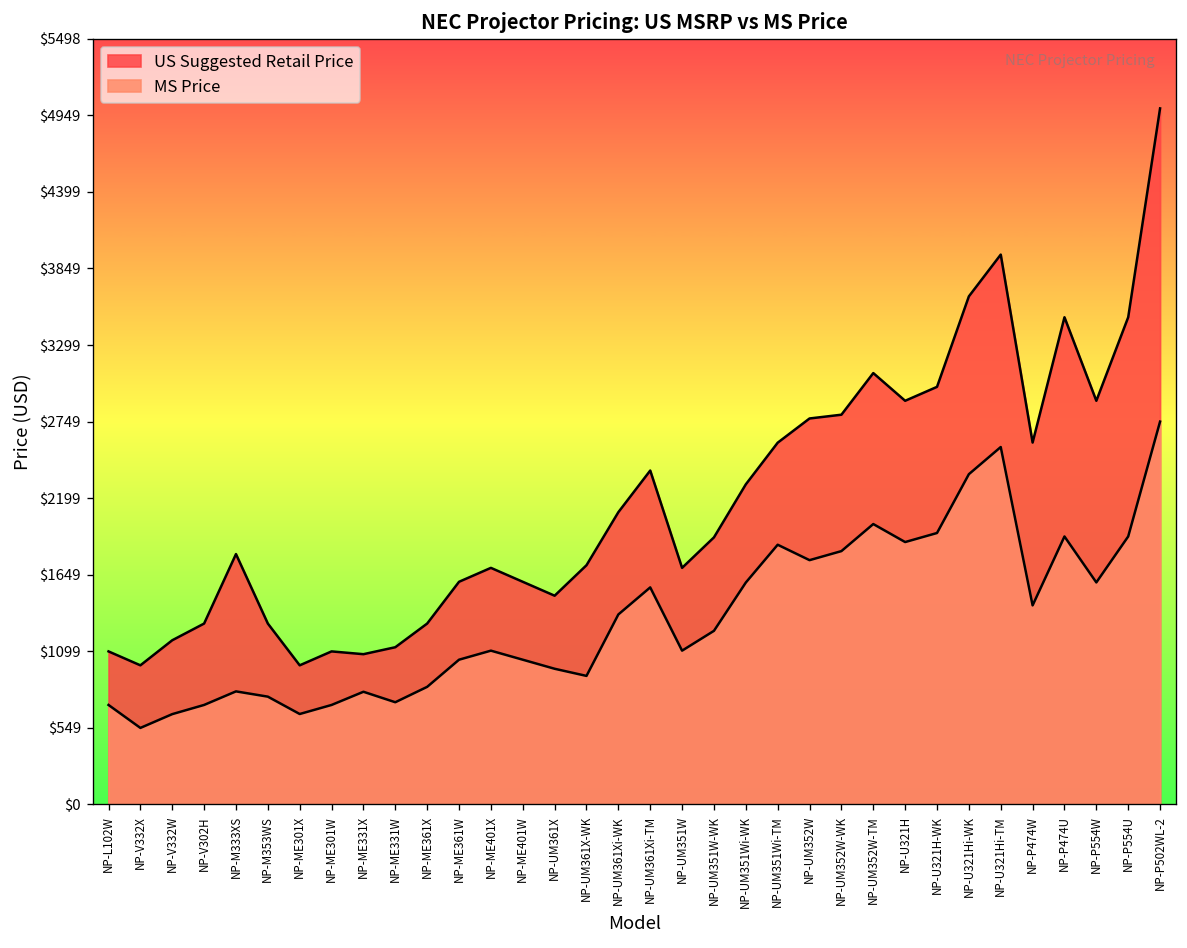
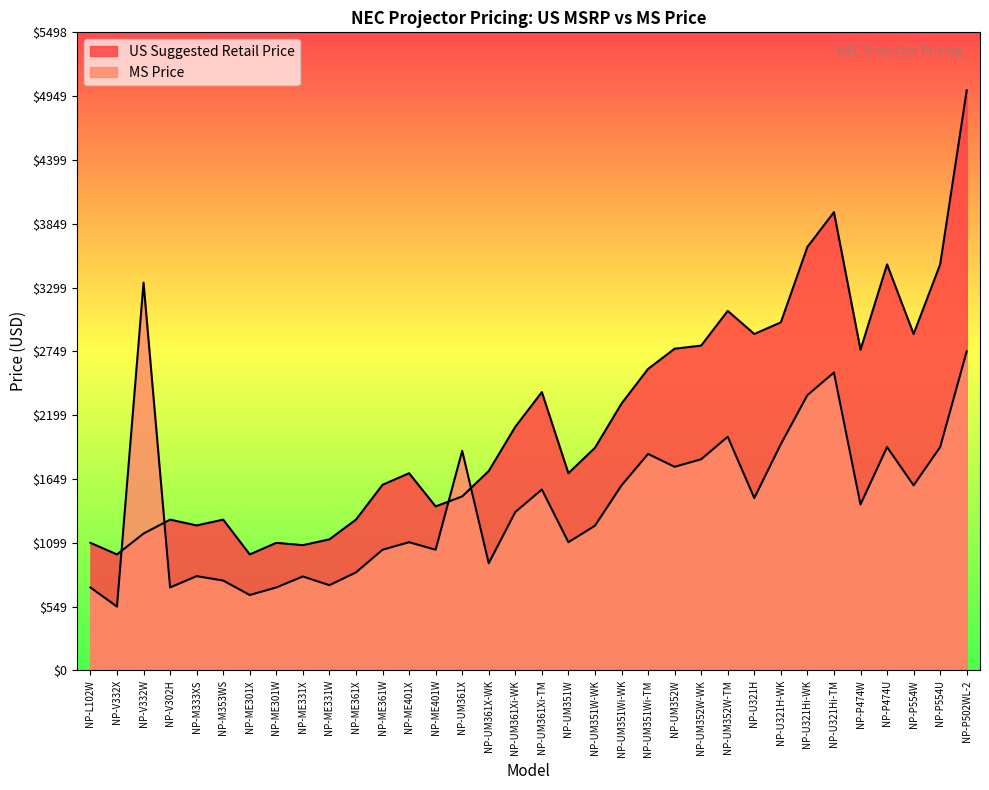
MS Price, NP-V332W: $650 -> $3340
US Suggested Retail Price, NP-M333XS: $1800 -> $1250
US Suggested Retail Price, NP-ME401W: $1600 -> $1410
MS Price, NP-UM361X: $970 -> $1890
MS Price, NP-U321H: $1880 -> $1490
US Suggested Retail Price, NP-P474W: $2600 -> $2760
